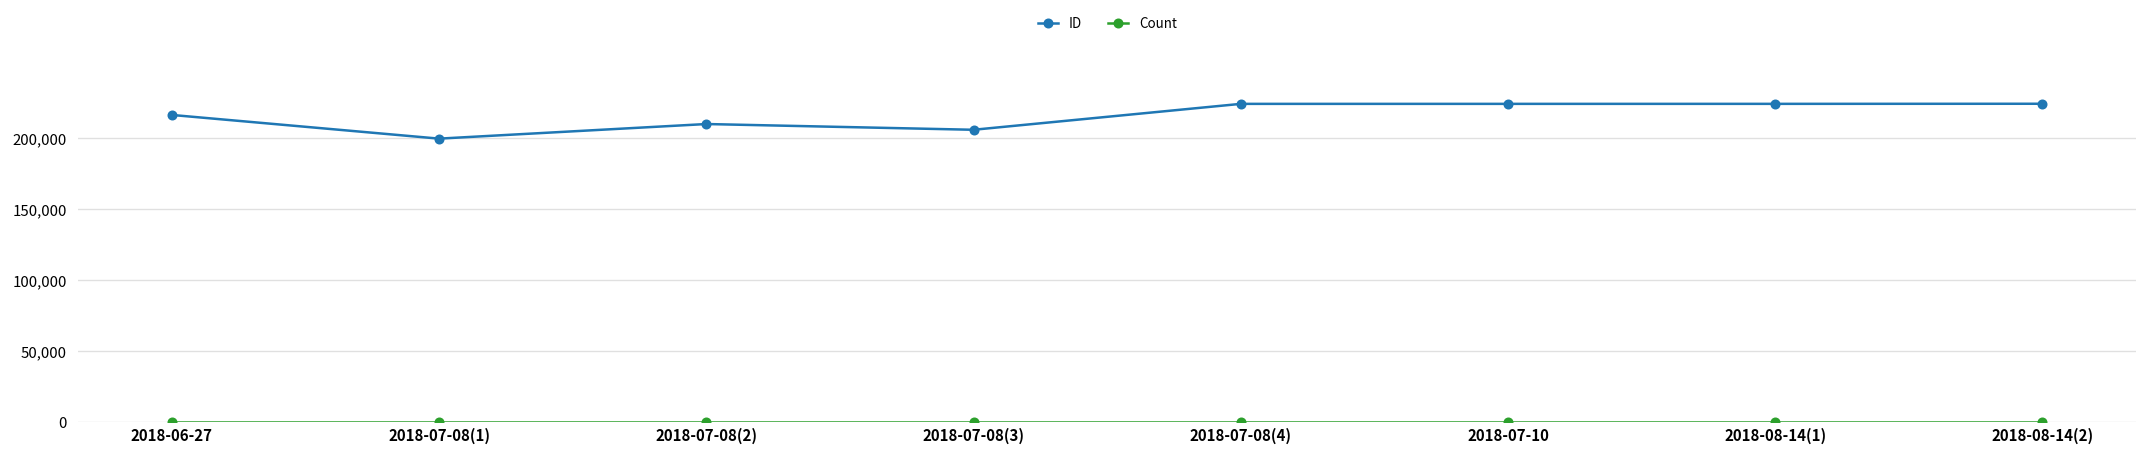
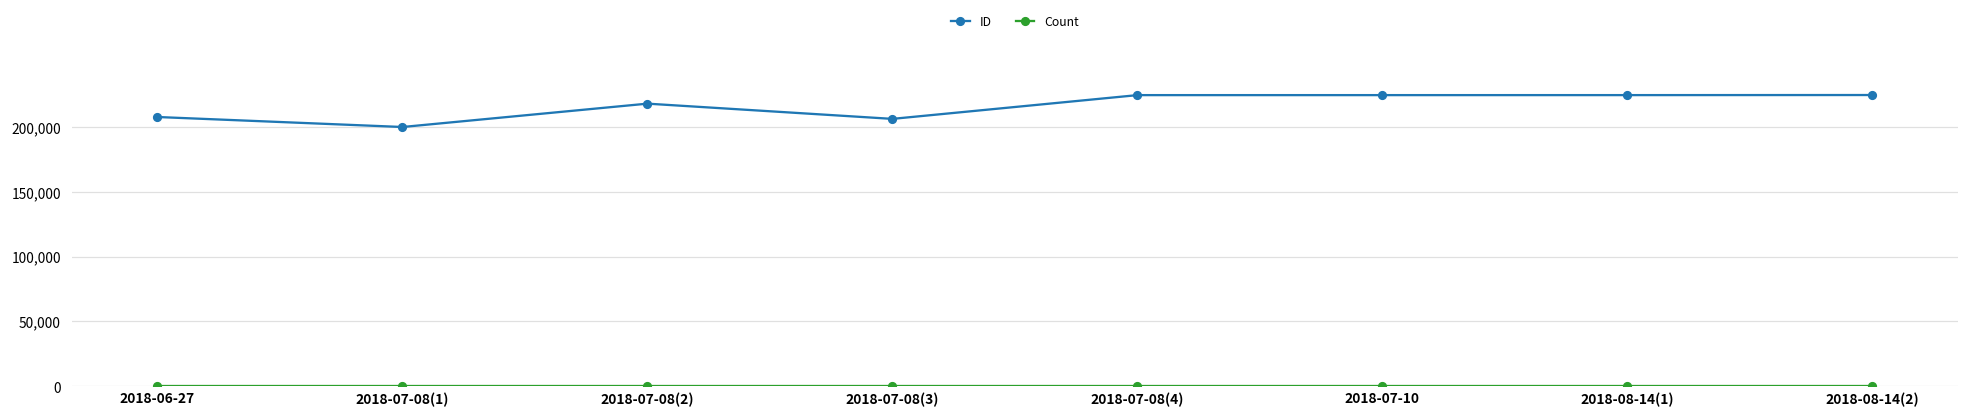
ID, 2018-06-27: 217,000 -> 207,000
ID, 2018-07-08(2): 210,000 -> 218,000
